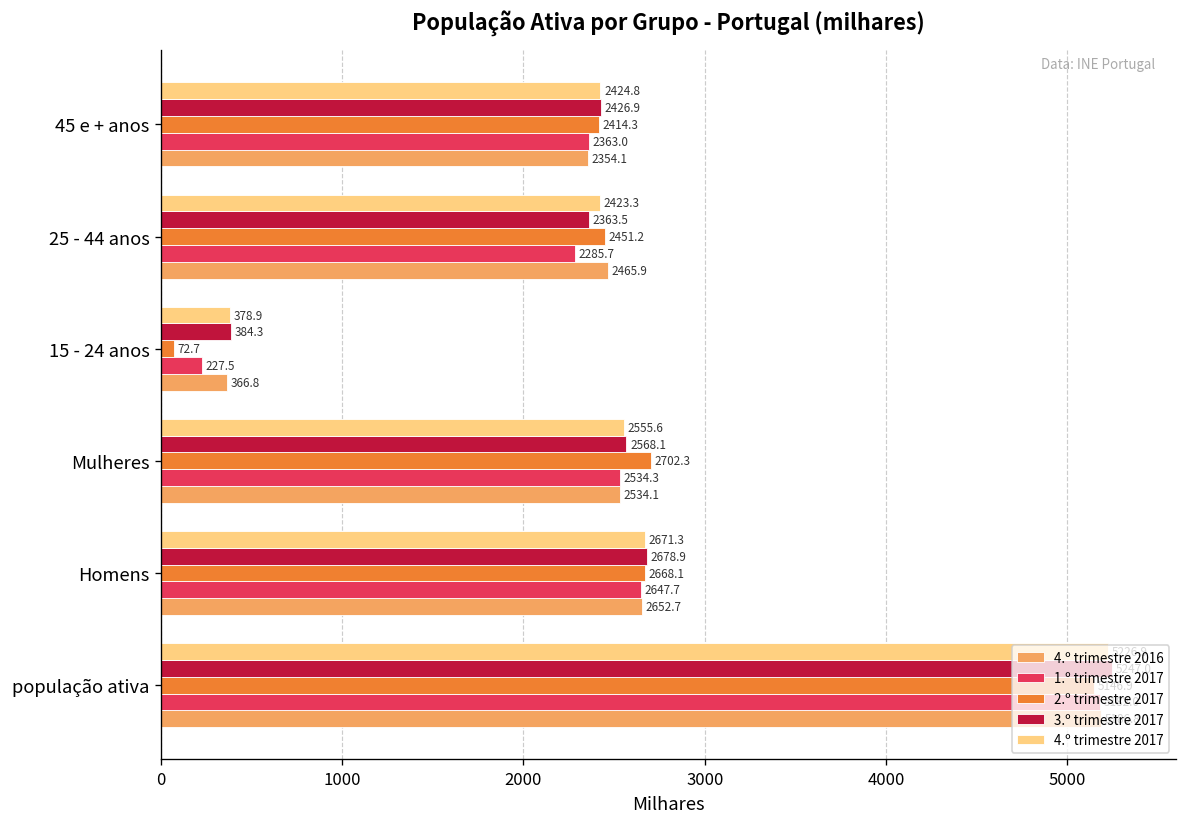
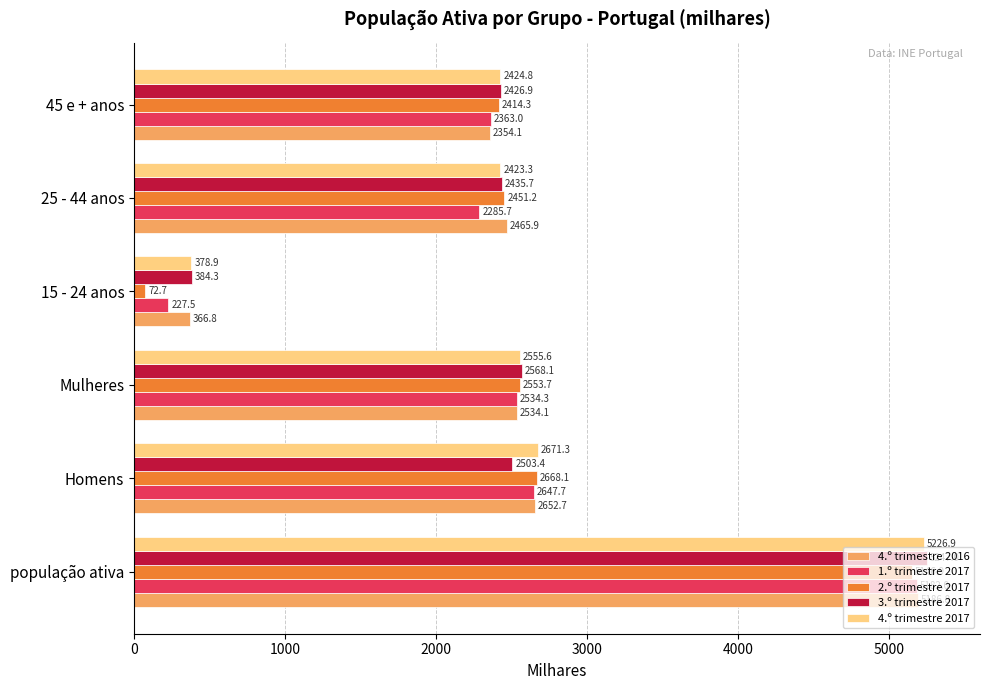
3.º trimestre 2017, 25 - 44 anos: 2363.5 -> 2435.7
2.º trimestre 2017, Mulheres: 2702.3 -> 2553.7
3.º trimestre 2017, Homens: 2678.9 -> 2503.4
